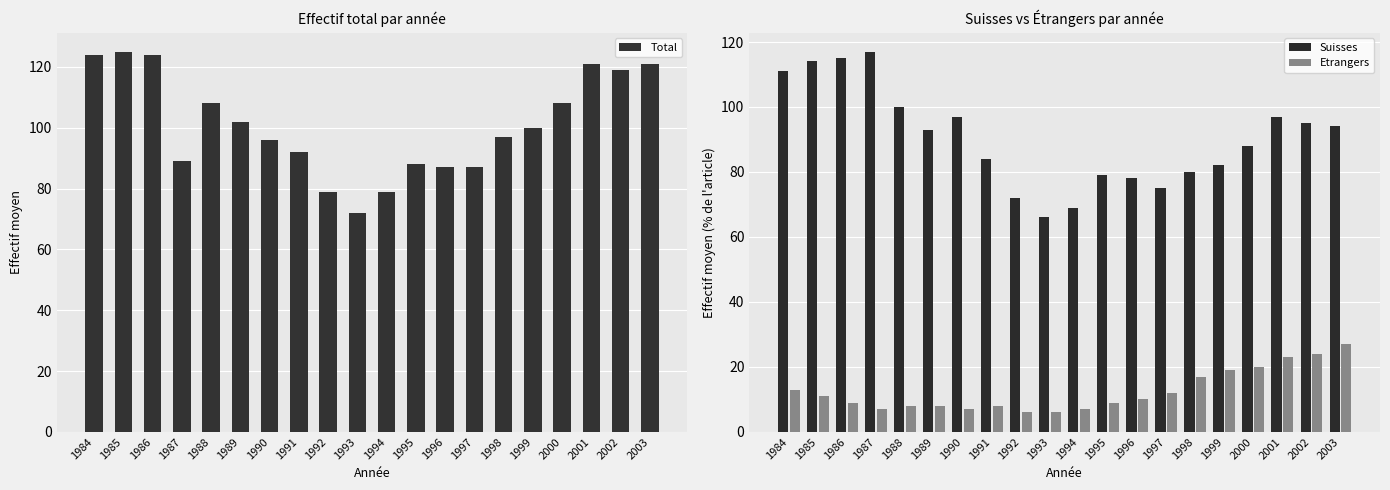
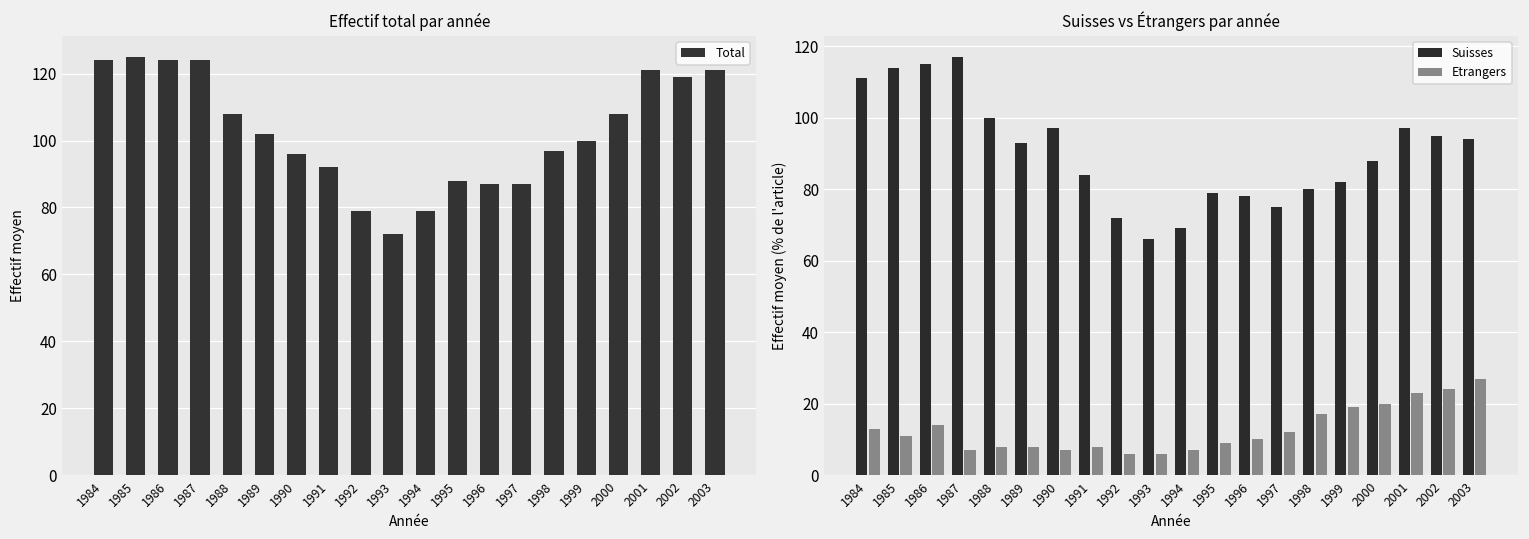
Effectif total par année, 1987: 89 -> 124
Suisses vs Étrangers par année, Etrangers, 1986: 9 -> 14
